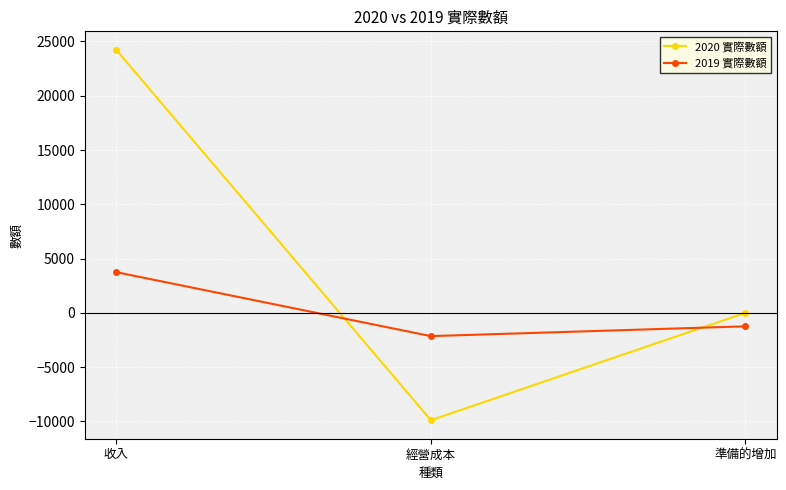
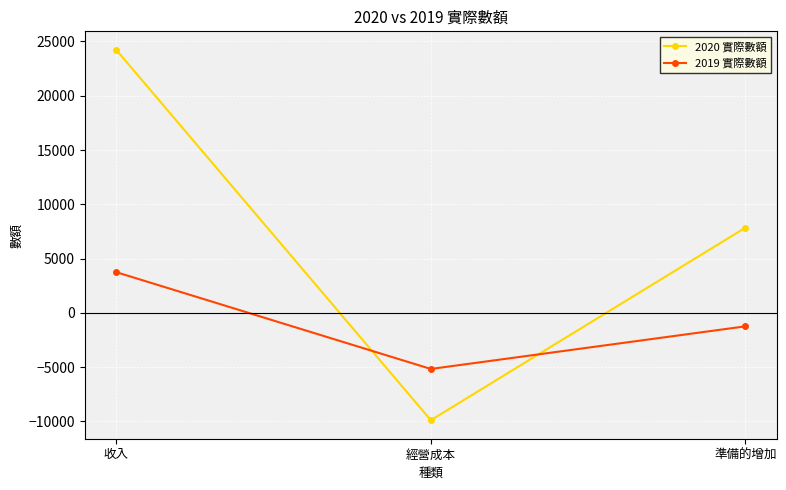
2019 實際數額, 經營成本: -2100 -> -5200
2020 實際數額, 準備的增加: 0 -> 7800
